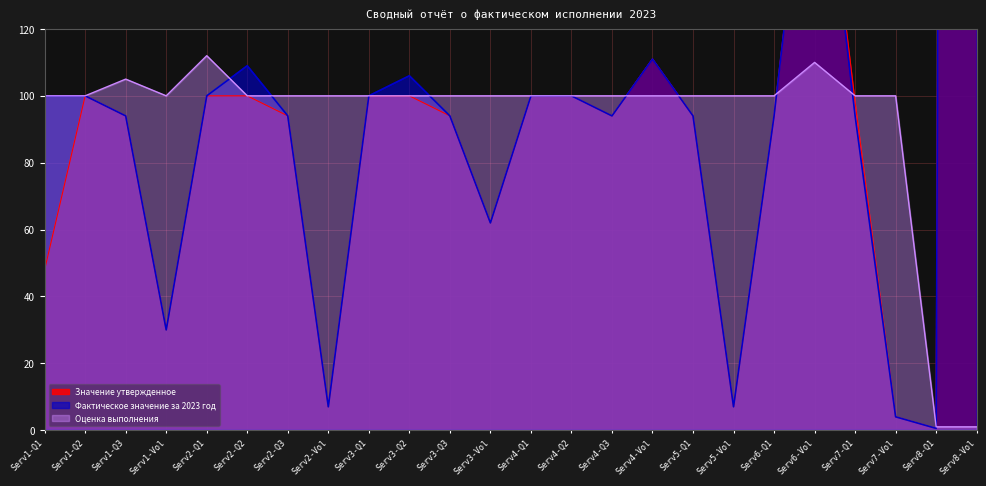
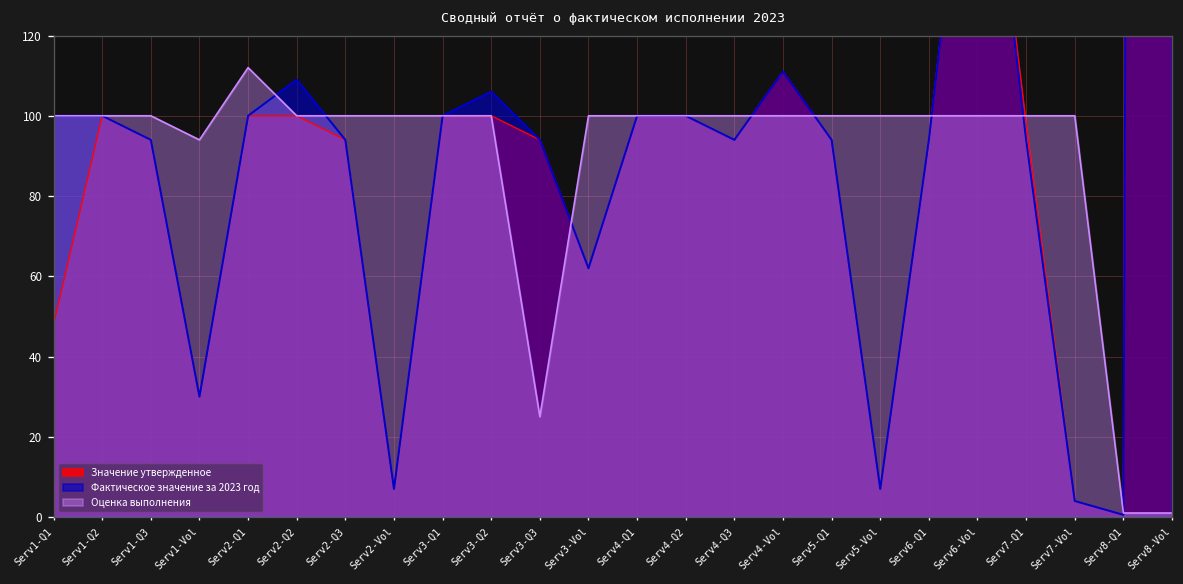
Оценка выполнения, Serv1-Q3: 105 -> 100
Оценка выполнения, Serv1-Vol: 100 -> 94
Оценка выполнения, Serv3-Q3: 100 -> 25
Оценка выполнения, Serv6-Vol: 110 -> 100
